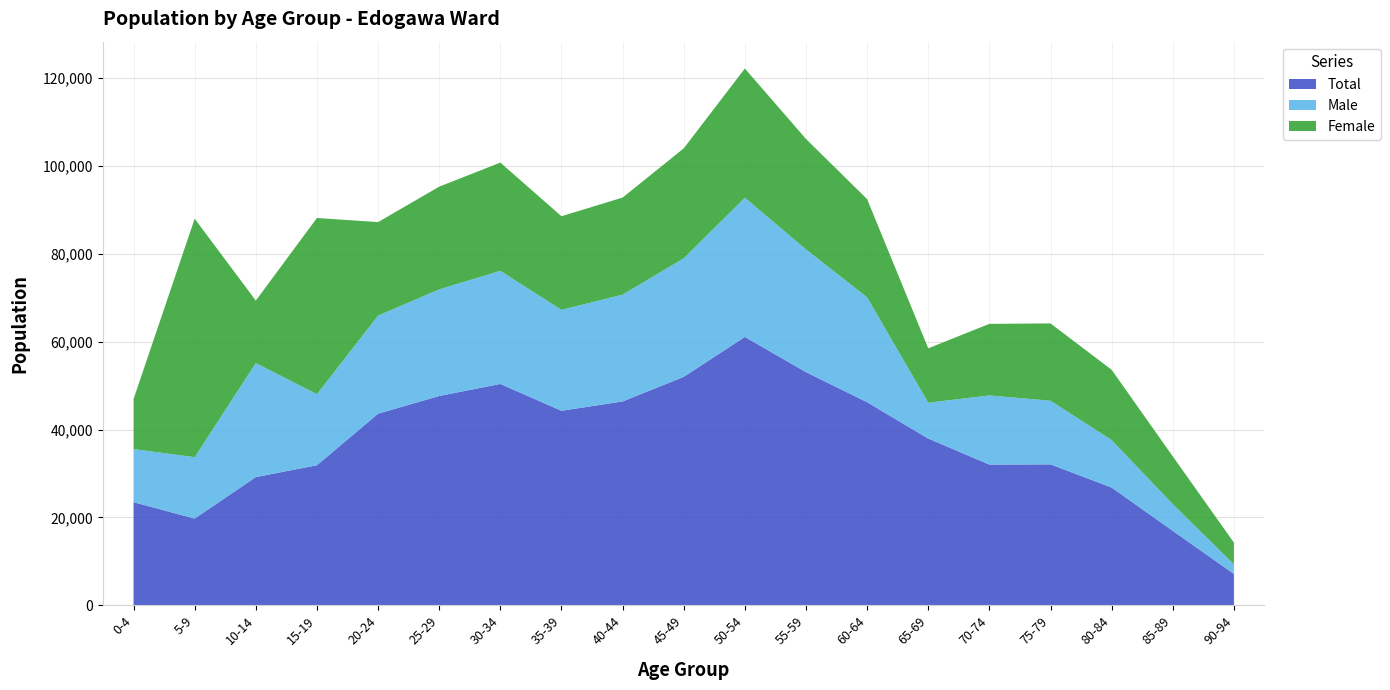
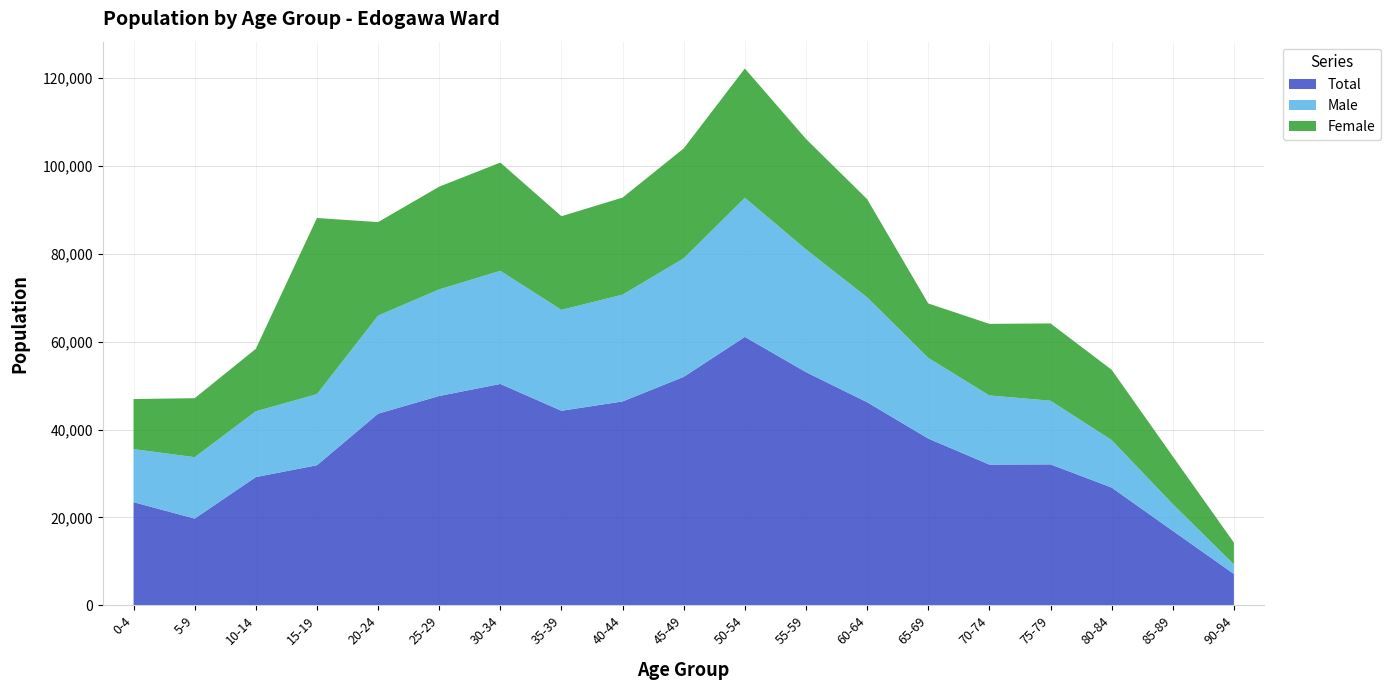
Female, 5-9: 54,000 -> 13,000
Male, 10-14: 26,000 -> 15,000
Male, 65-69: 8,000 -> 18,000
